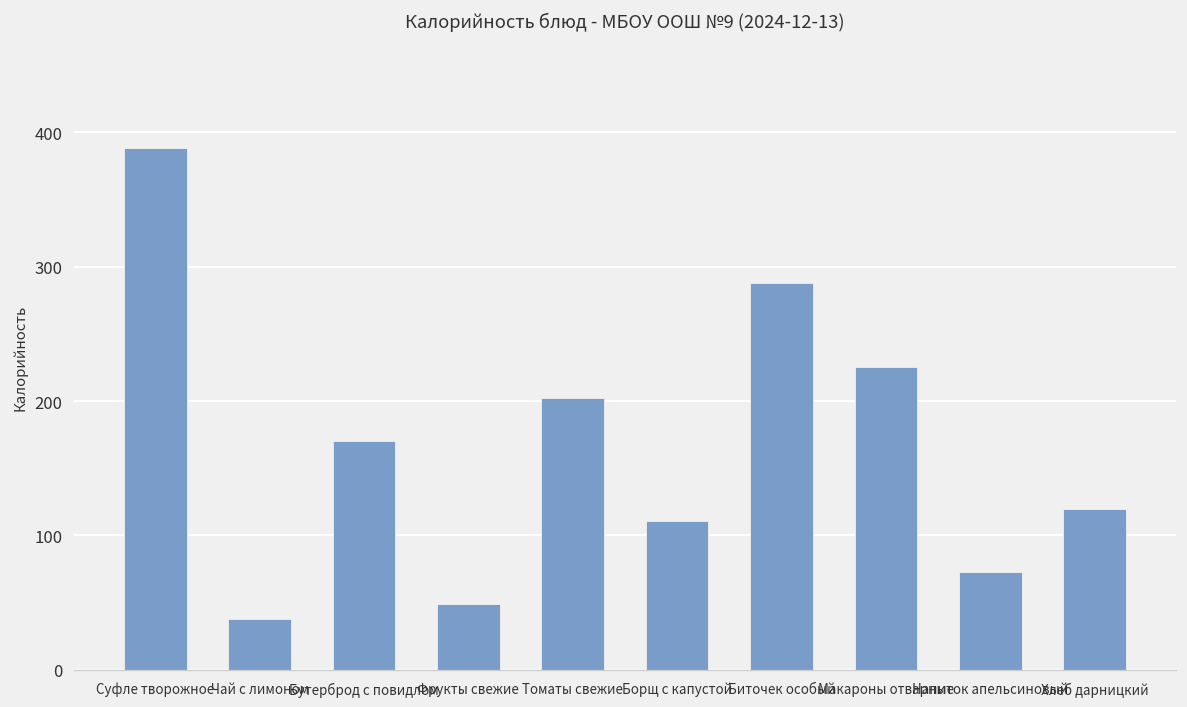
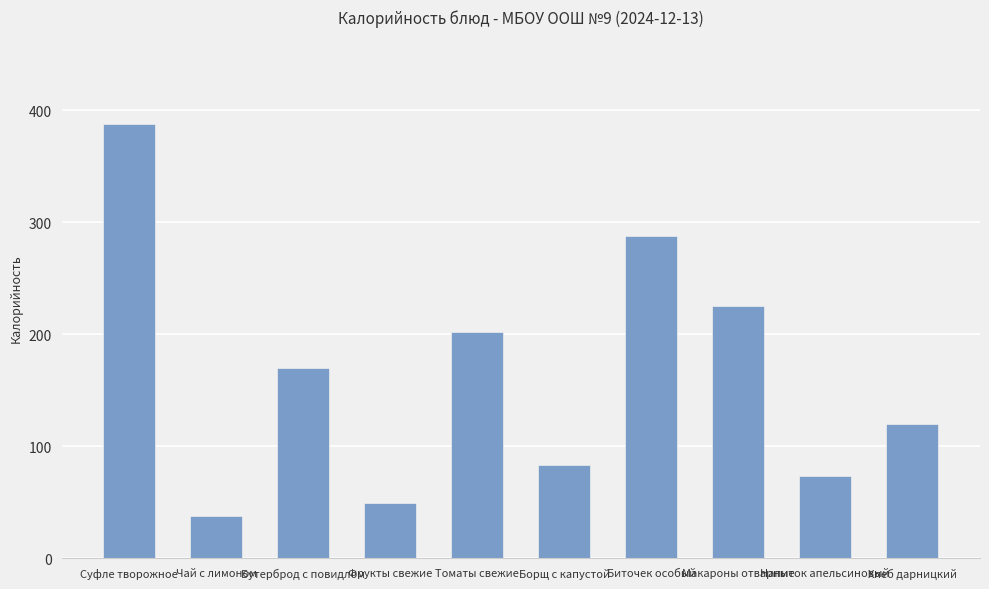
Борщ с капустой: 111 -> 83
